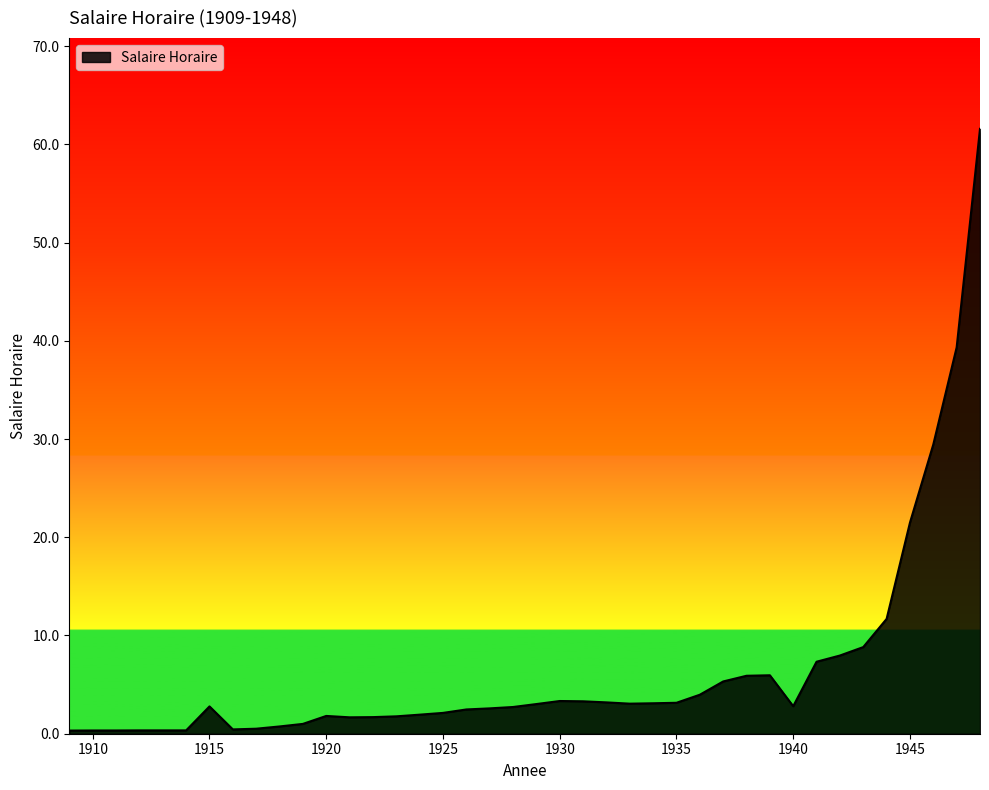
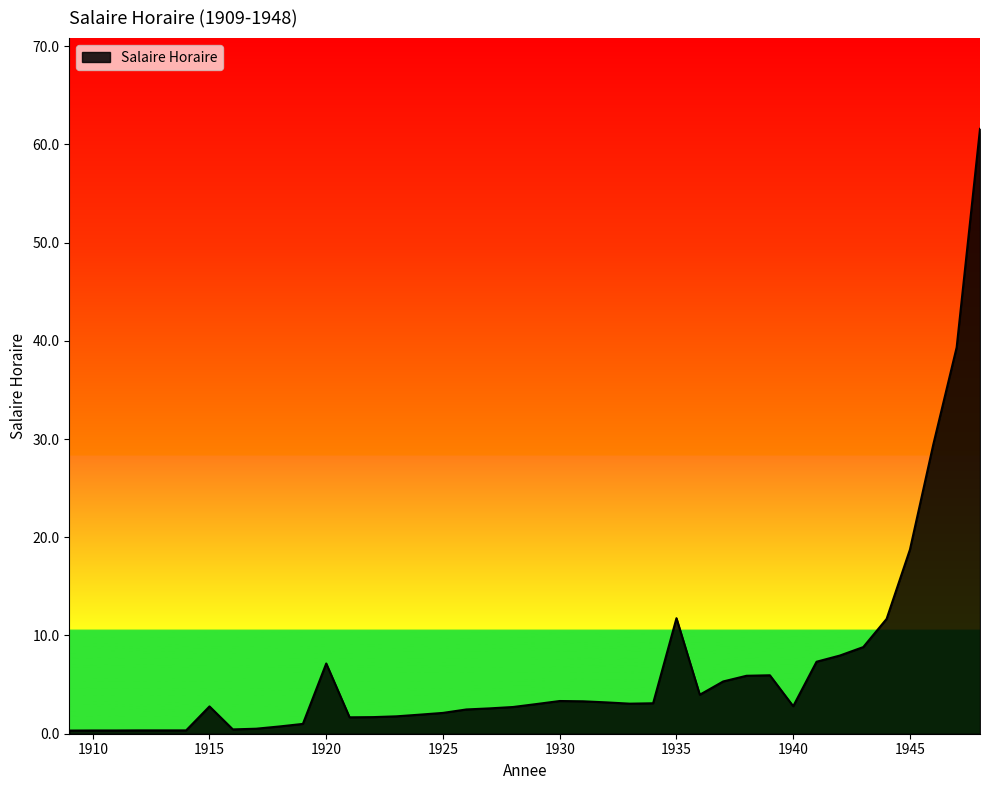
1920: 2 -> 7
1935: 3 -> 12
1945: 21 -> 19
